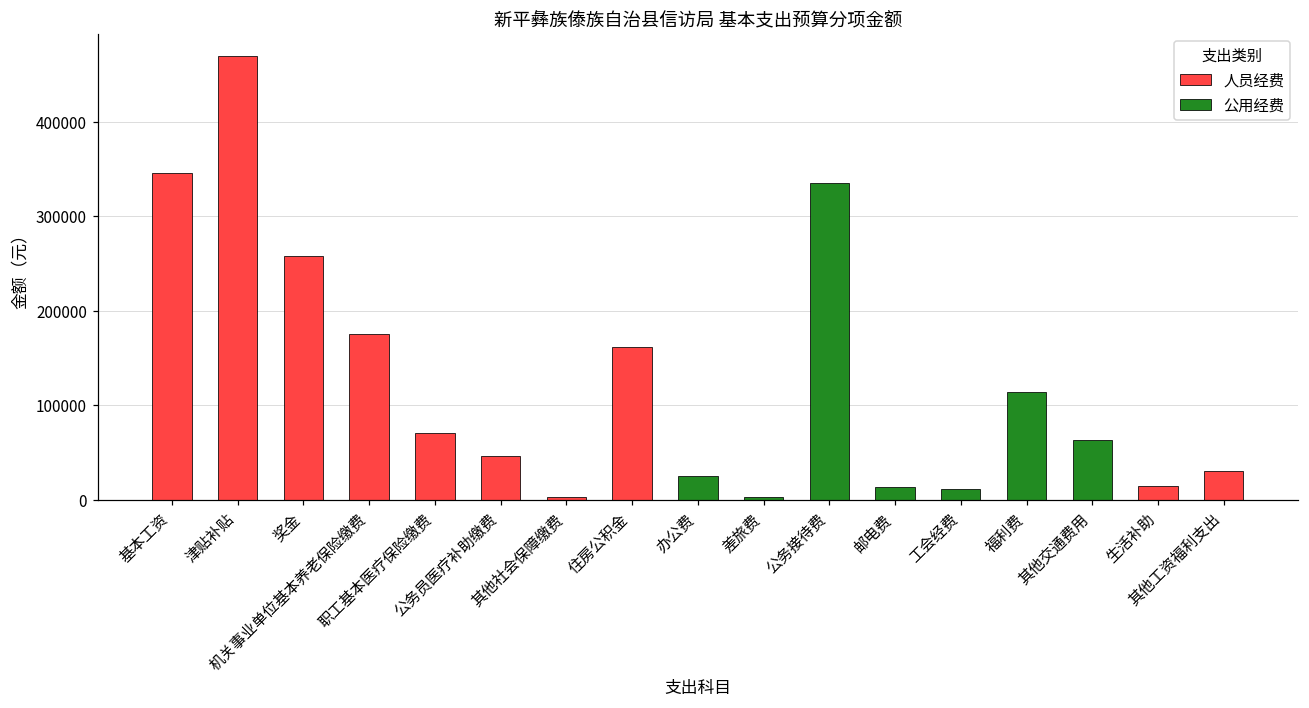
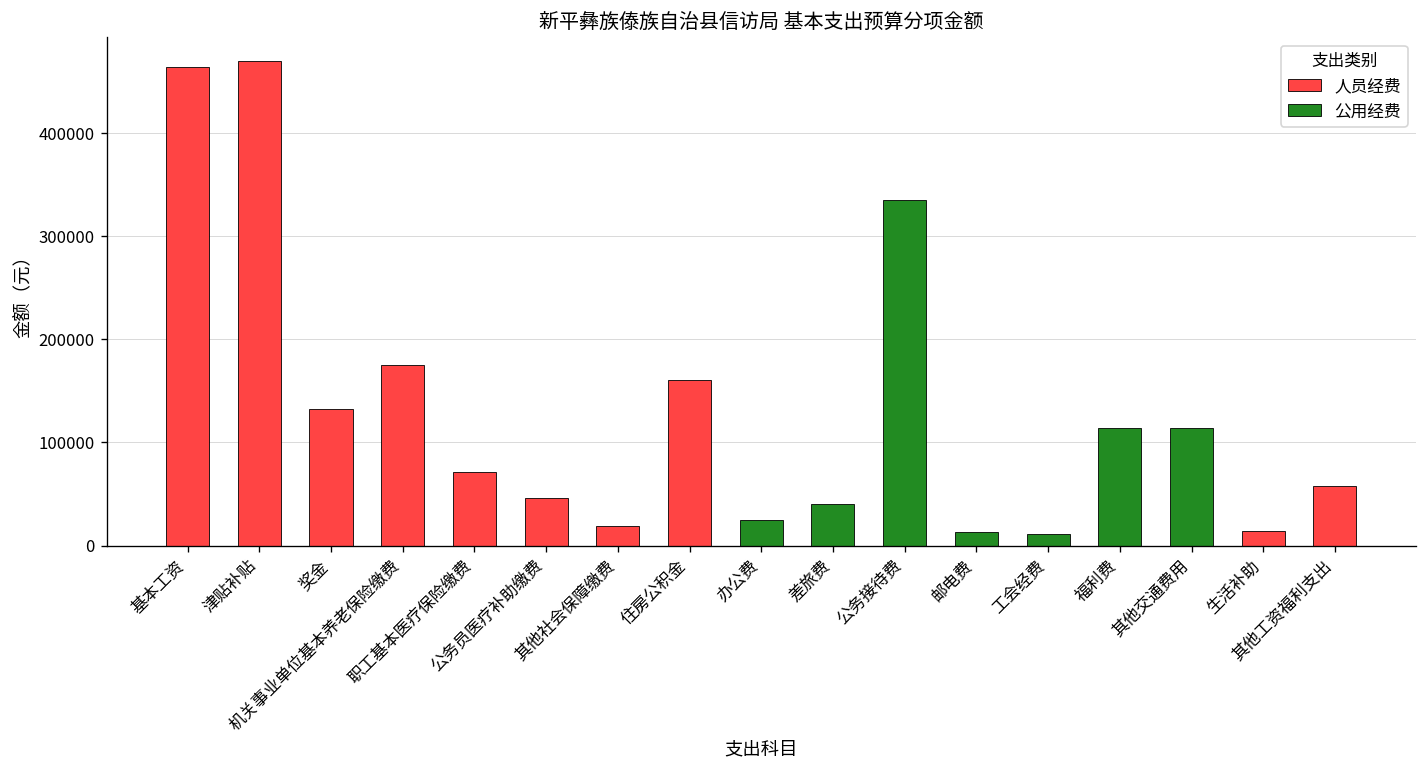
基本工资: 350000 -> 460000
奖金: 260000 -> 130000
其他社会保障缴费: 0 -> 20000
差旅费: 0 -> 40000
其他交通费用: 60000 -> 110000
其他工资福利支出: 30000 -> 60000
